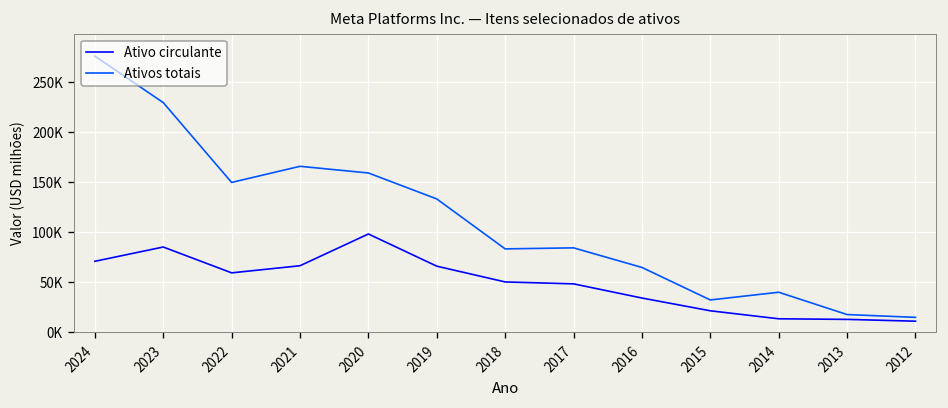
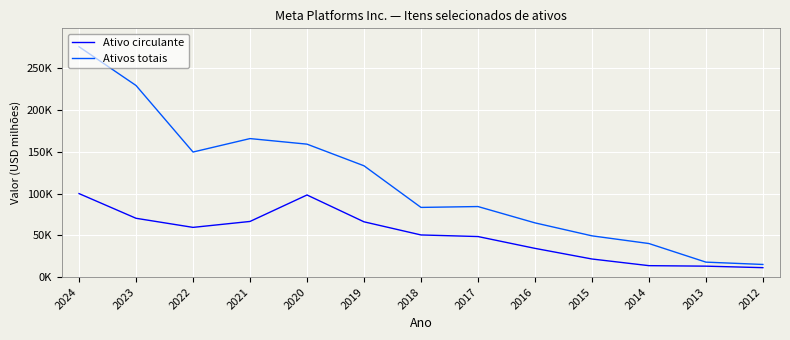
Ativo circulante, 2024: 70000 -> 100000
Ativo circulante, 2023: 90000 -> 70000
Ativos totais, 2015: 30000 -> 50000
